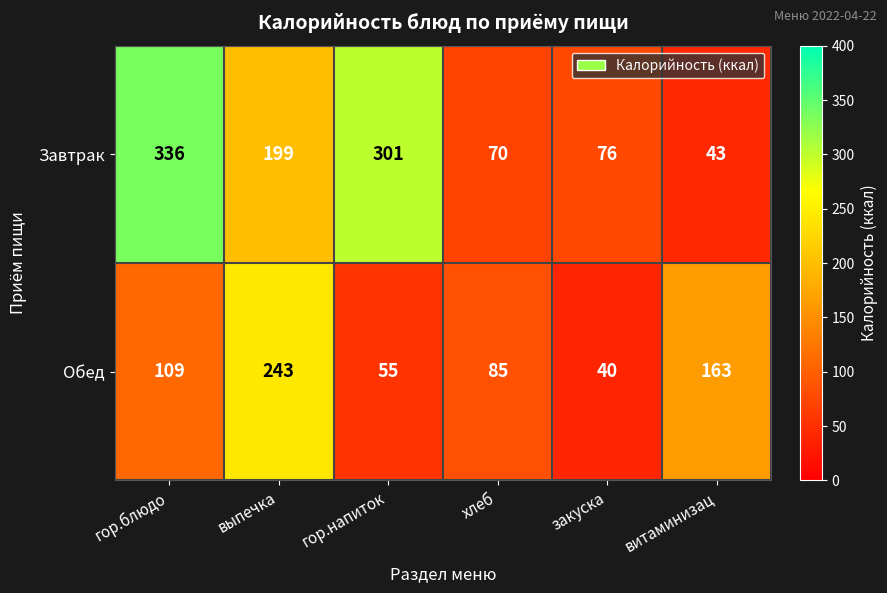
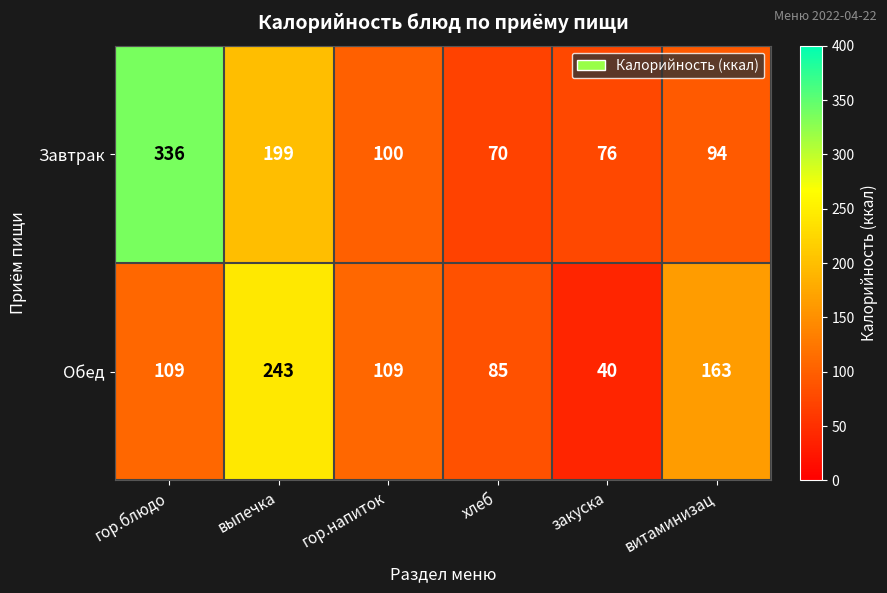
Завтрак, гор.напиток: 301 -> 100
Завтрак, витаминизац: 43 -> 94
Обед, гор.напиток: 55 -> 109
